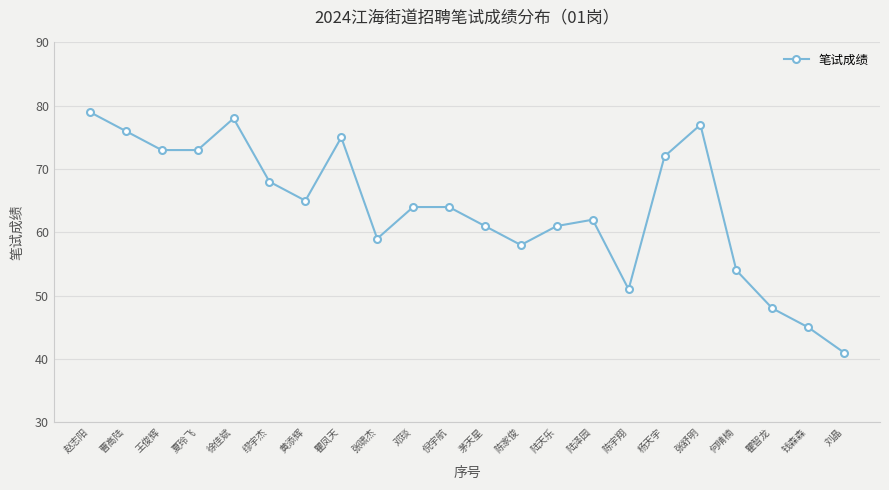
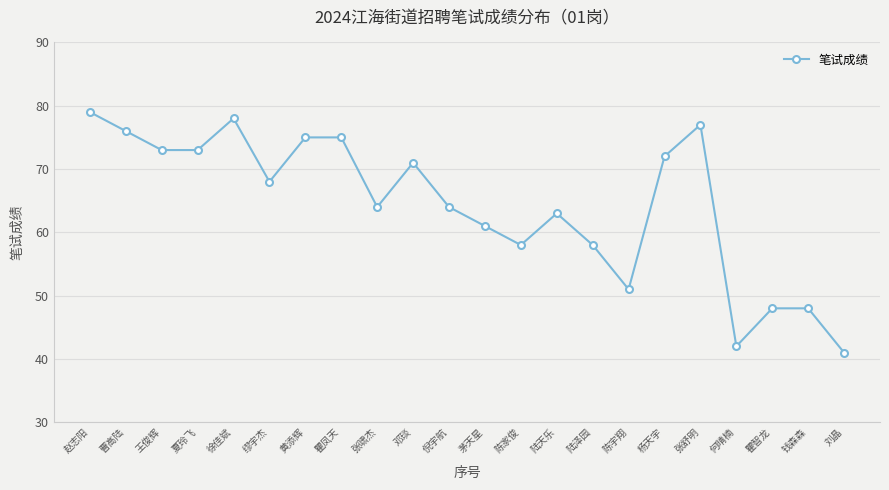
黄添辉: 65 -> 75
张啸杰: 59 -> 64
邓琰: 64 -> 71
陆天乐: 61 -> 63
陆泽园: 62 -> 58
何晴楠: 54 -> 42
钱森森: 45 -> 48
